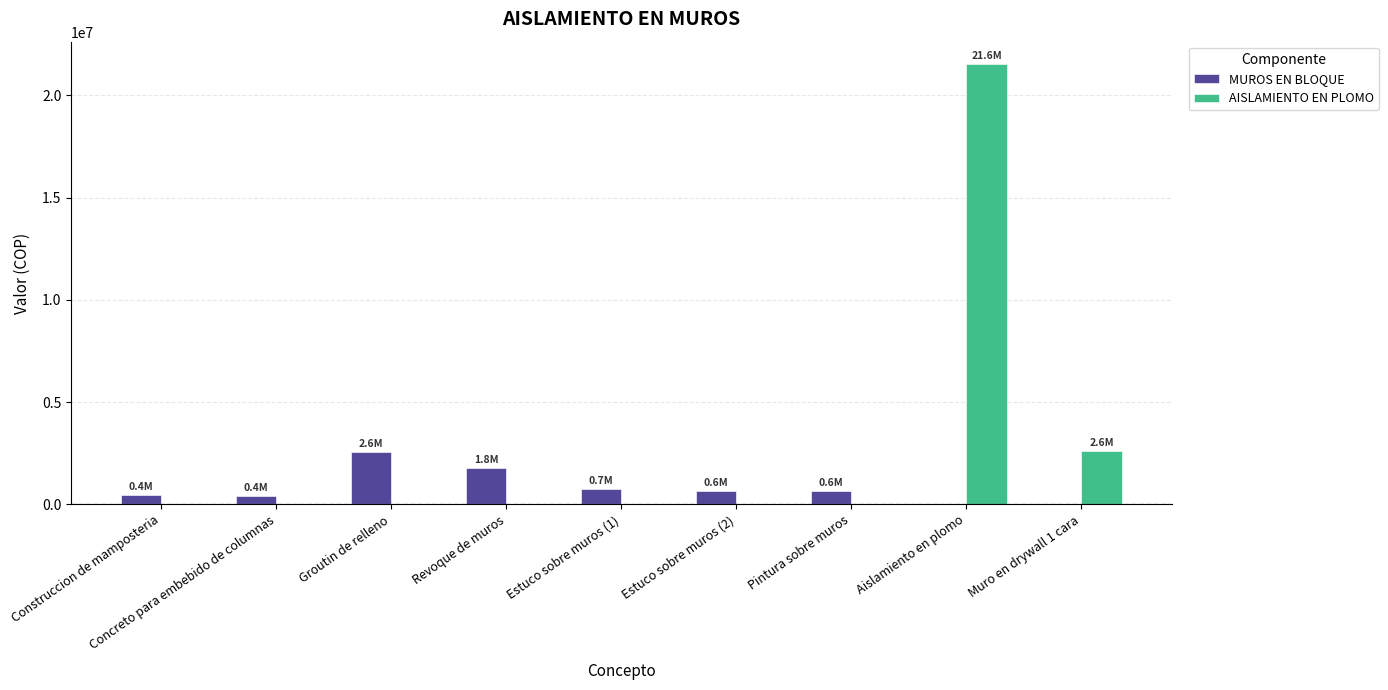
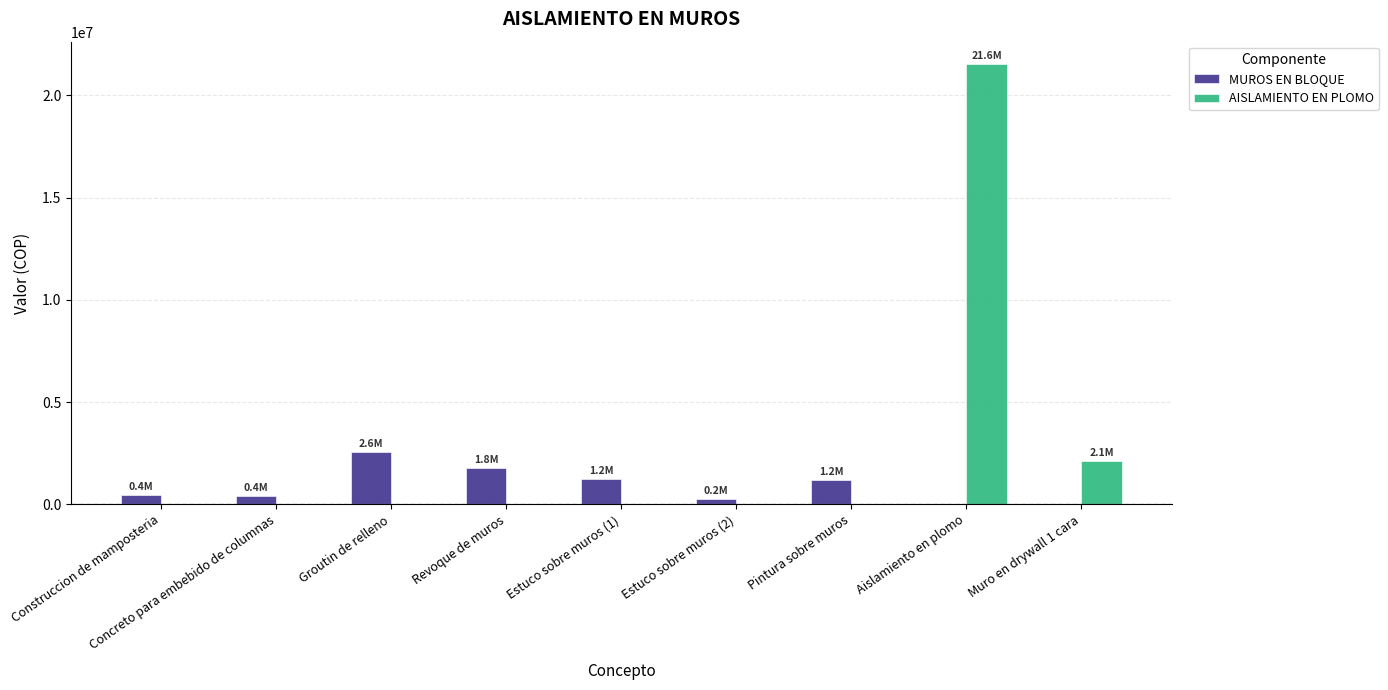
MUROS EN BLOQUE, Estuco sobre muros (1): 0.7M -> 1.2M
MUROS EN BLOQUE, Estuco sobre muros (2): 0.6M -> 0.2M
MUROS EN BLOQUE, Pintura sobre muros: 0.6M -> 1.2M
AISLAMIENTO EN PLOMO, Muro en drywall 1 cara: 2.6M -> 2.1M
